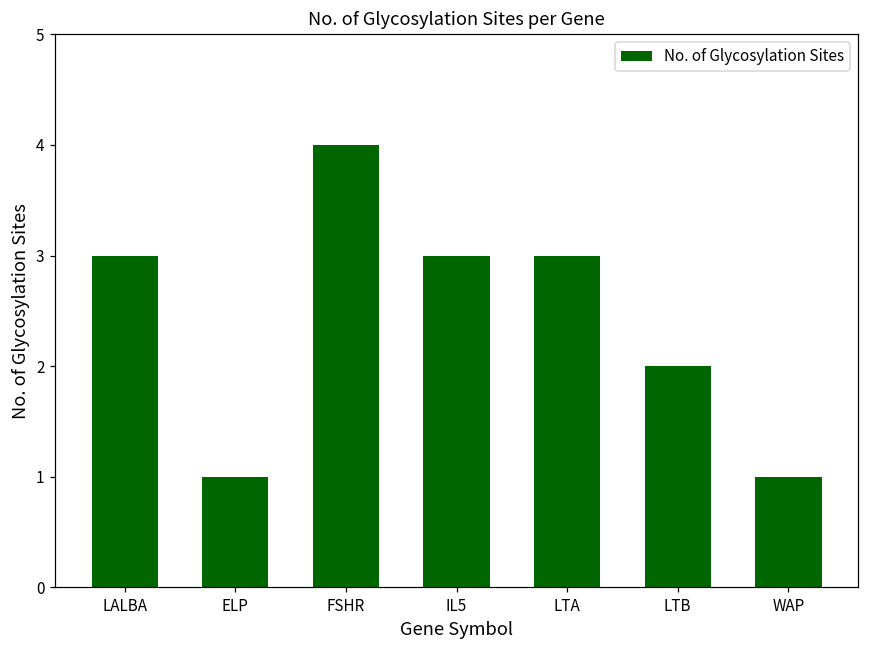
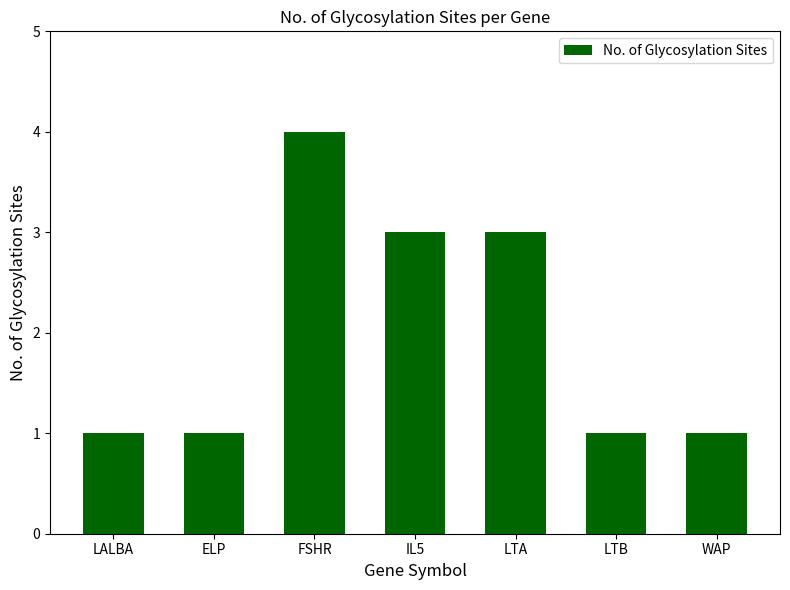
LALBA: 3 -> 1
LTB: 2 -> 1
